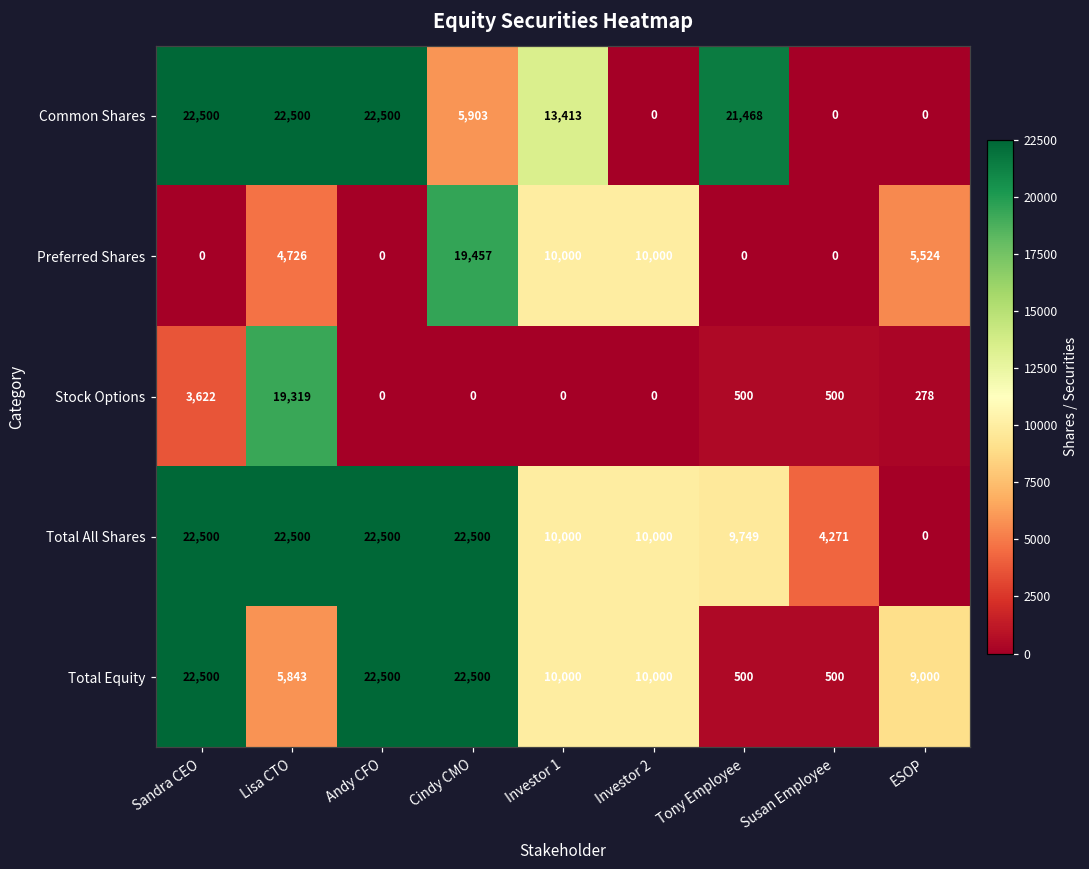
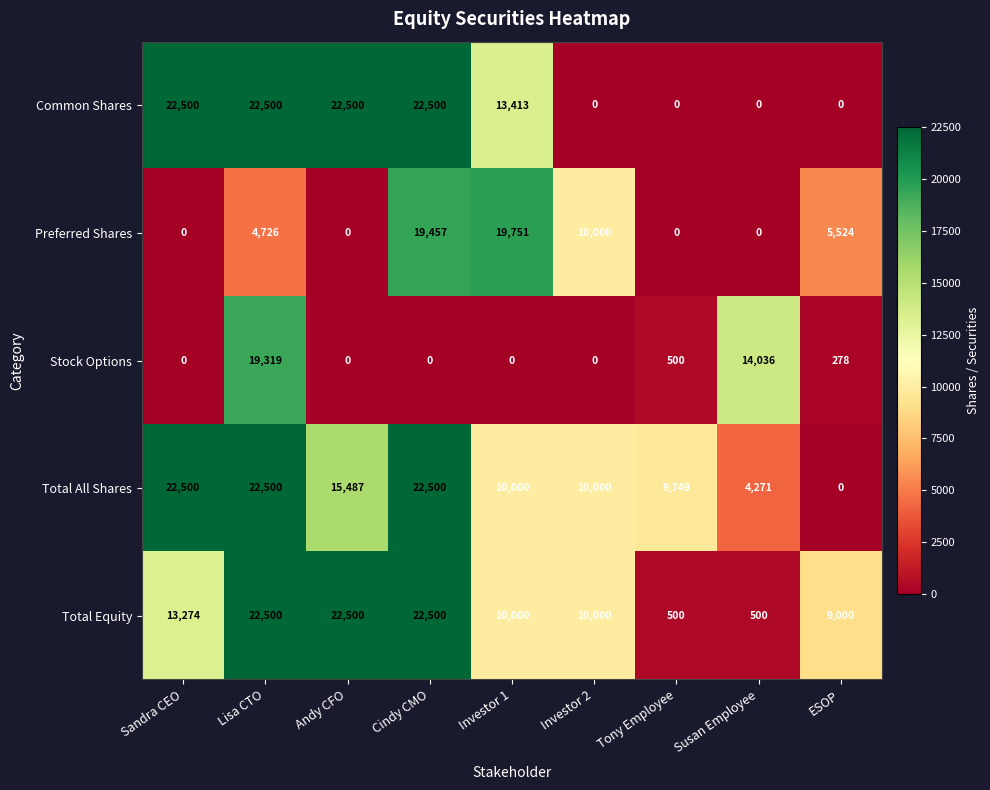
Common Shares, Cindy CMO: 5,903 -> 22,500
Common Shares, Tony Employee: 21,468 -> 0
Preferred Shares, Investor 1: 10,000 -> 19,751
Stock Options, Sandra CEO: 3,622 -> 0
Stock Options, Susan Employee: 500 -> 14,036
Total All Shares, Andy CFO: 22,500 -> 15,487
Total Equity, Sandra CEO: 22,500 -> 13,274
Total Equity, Lisa CTO: 5,843 -> 22,500
